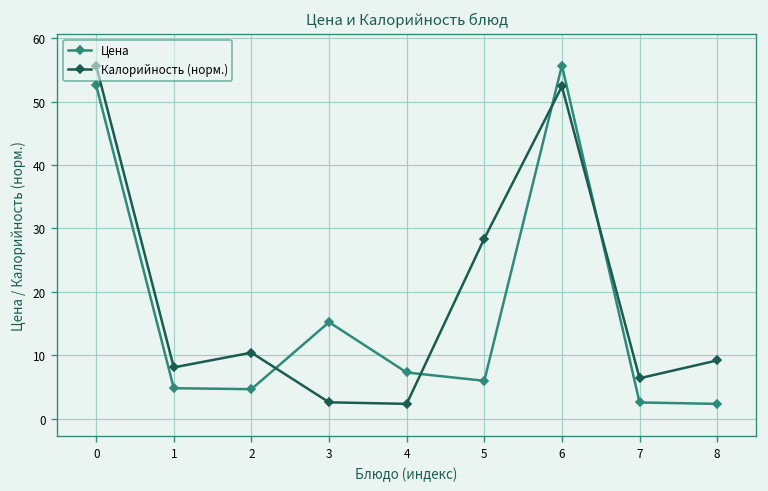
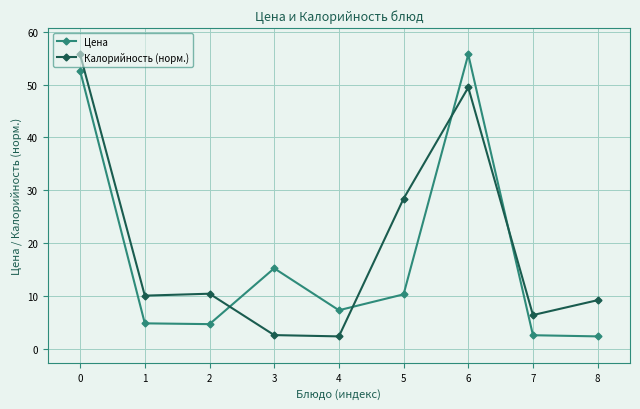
Калорийность (норм.), 1: 8 -> 10
Цена, 5: 6 -> 10
Калорийность (норм.), 6: 52 -> 49
